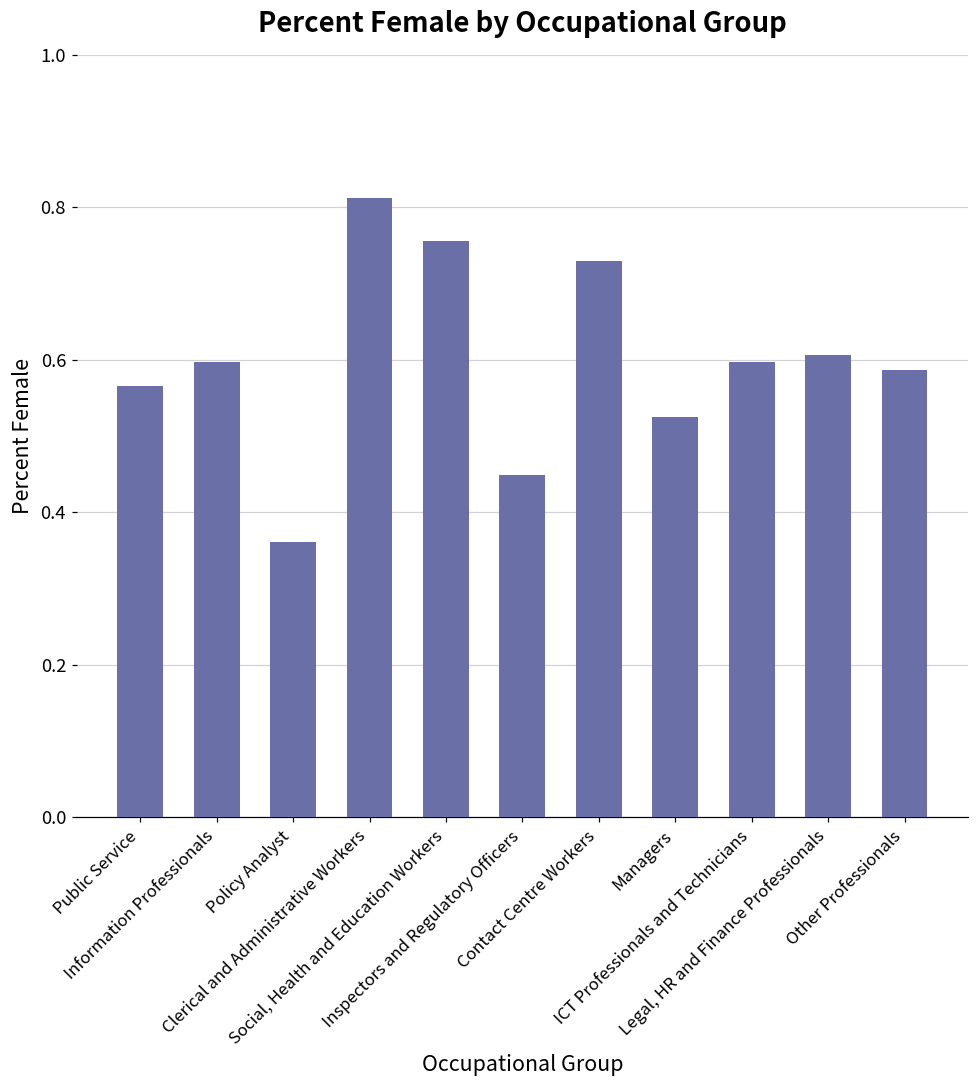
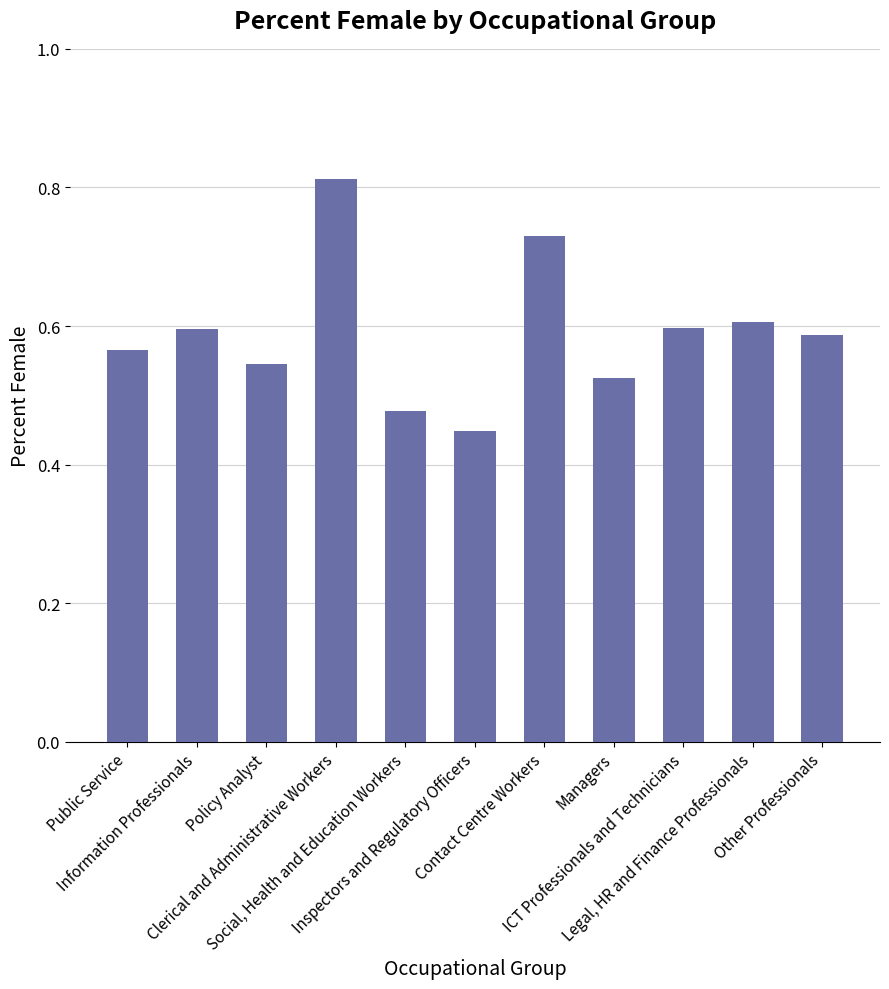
Policy Analyst: 0.36 -> 0.54
Social, Health and Education Workers: 0.76 -> 0.48
